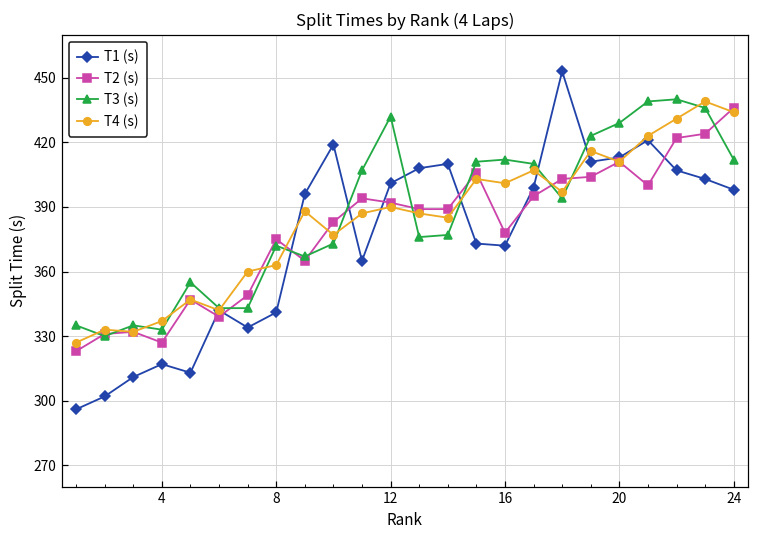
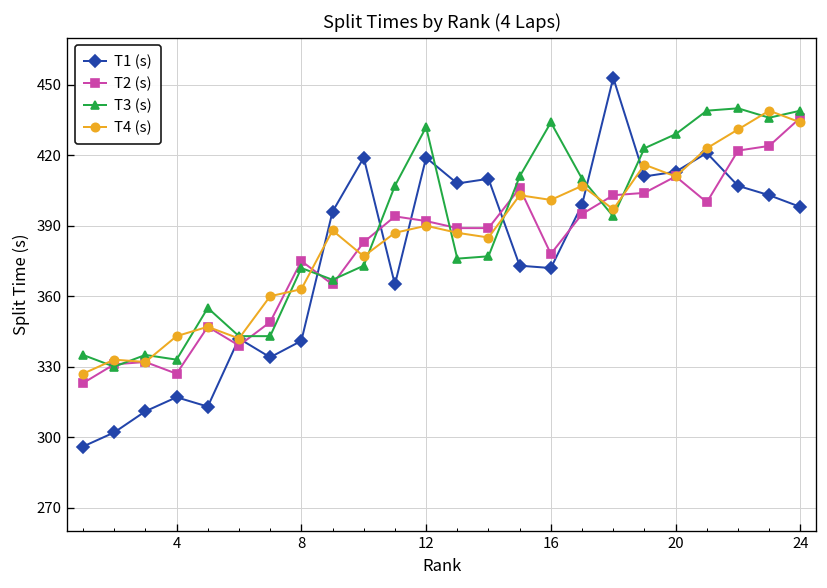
T4 (s), 4: 337 -> 343
T1 (s), 12: 401 -> 419
T3 (s), 16: 412 -> 434
T3 (s), 24: 412 -> 439
